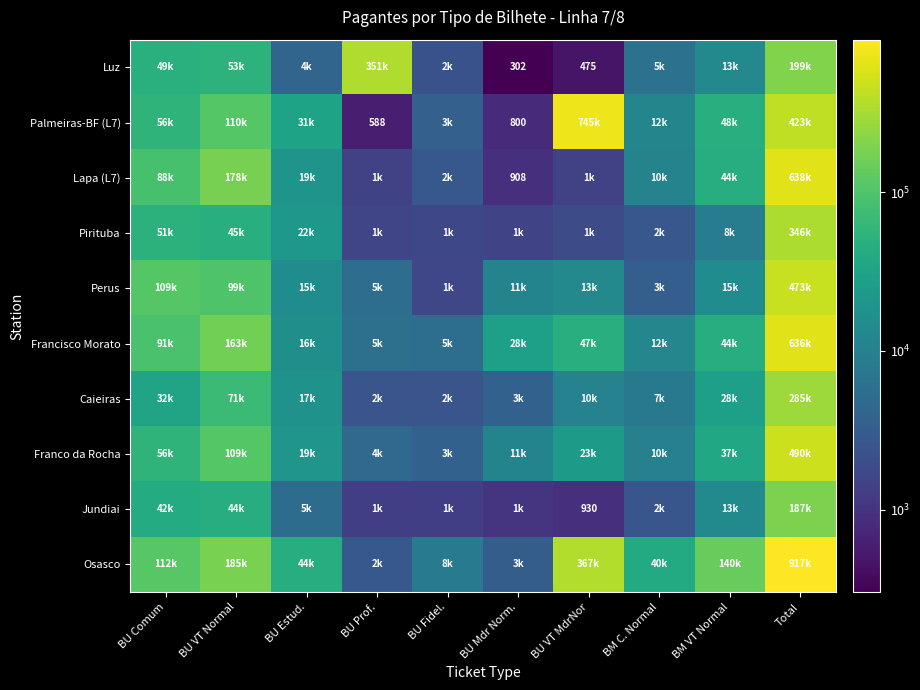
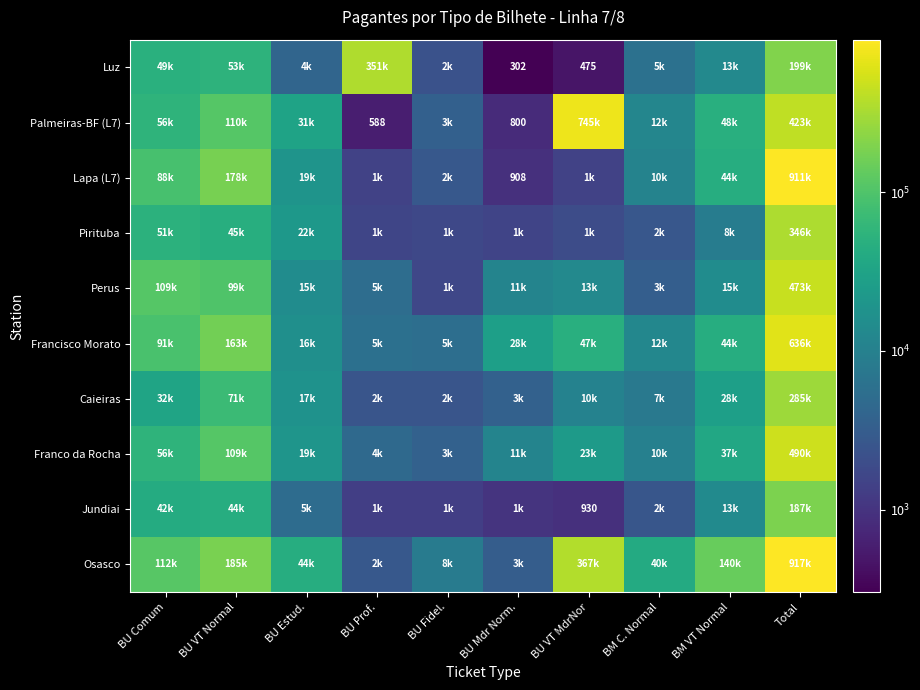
Lapa (L7), Total: 638k -> 911k
